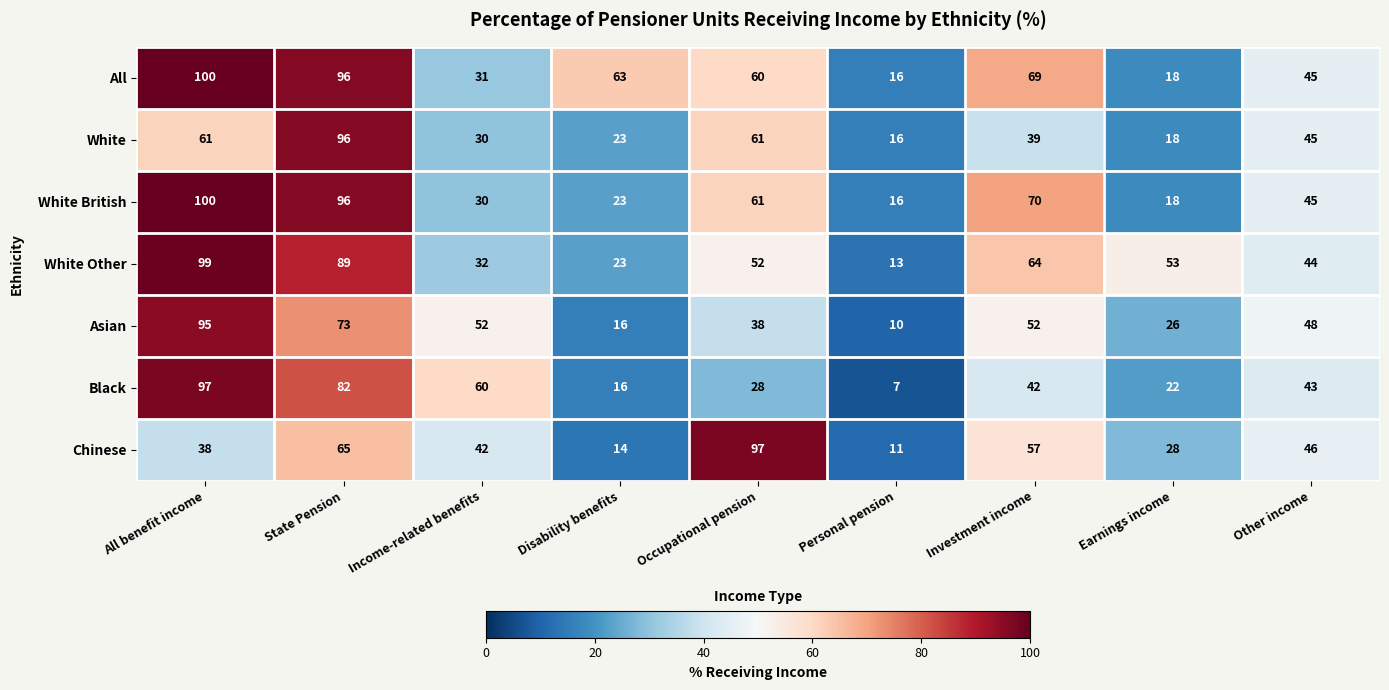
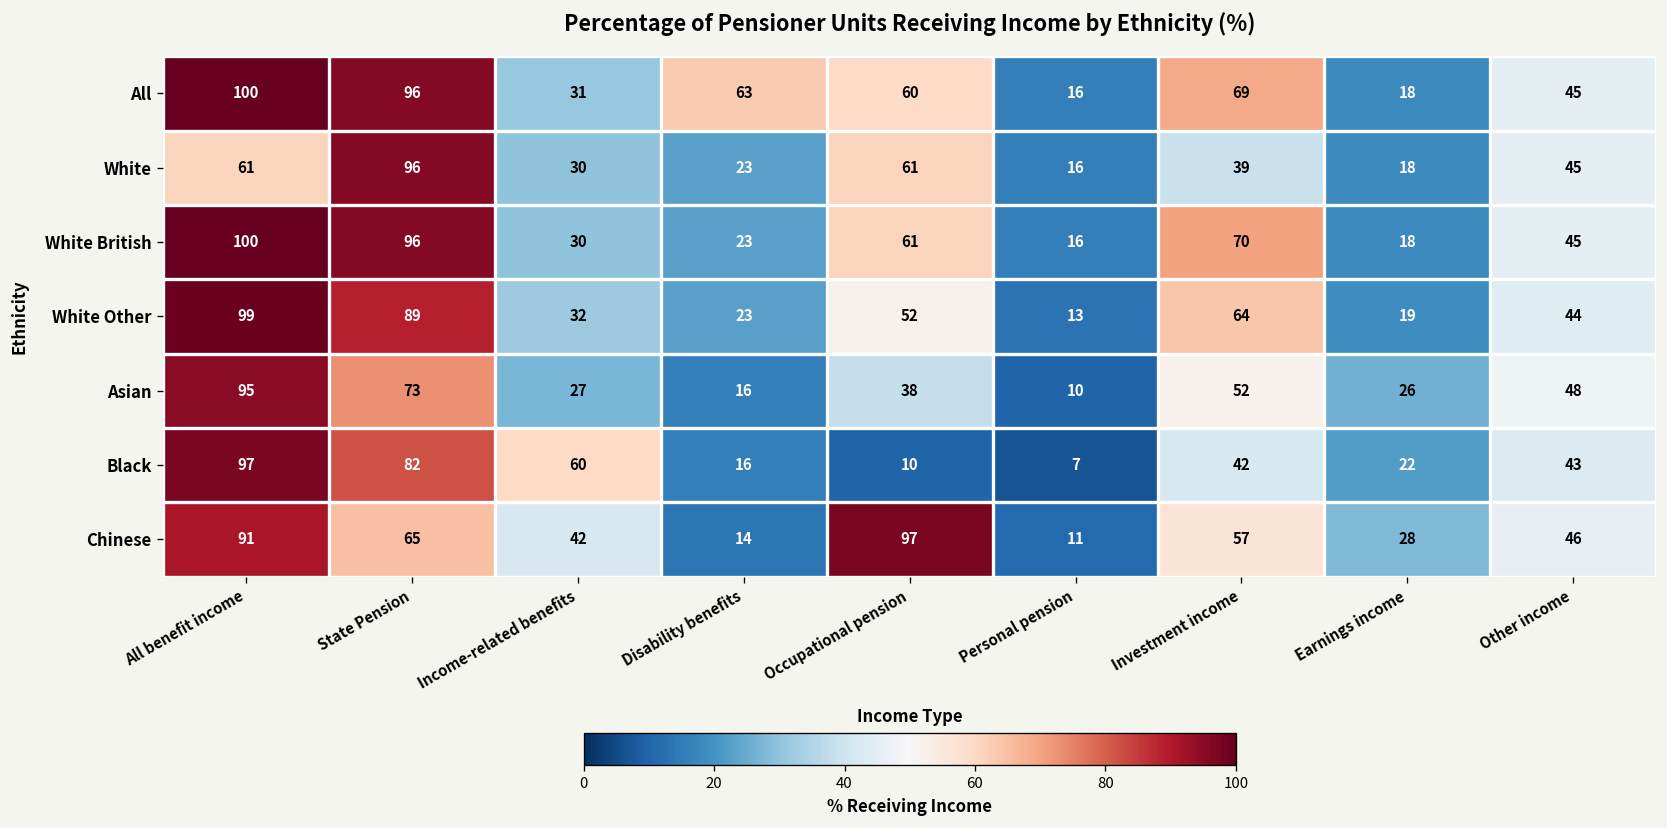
White Other, Earnings income: 53 -> 19
Asian, Income-related benefits: 52 -> 27
Black, Occupational pension: 28 -> 10
Chinese, All benefit income: 38 -> 91
